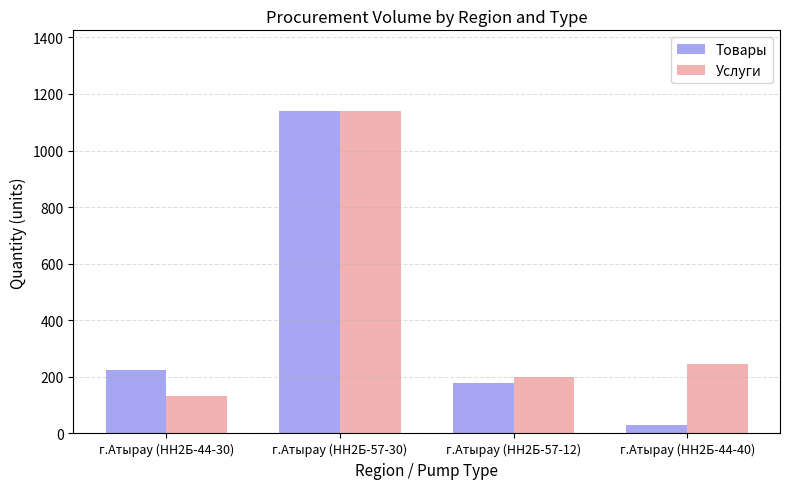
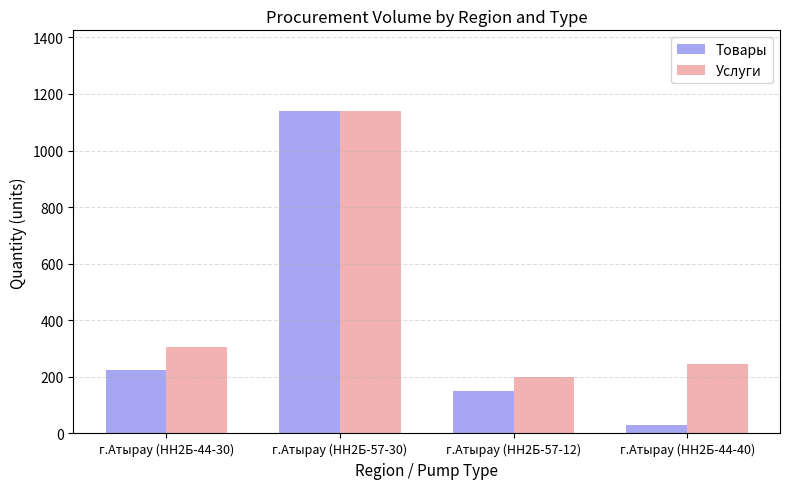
Услуги, г.Атырау (НН2Б-44-30): 130 -> 310
Товары, г.Атырау (НН2Б-57-12): 180 -> 150
